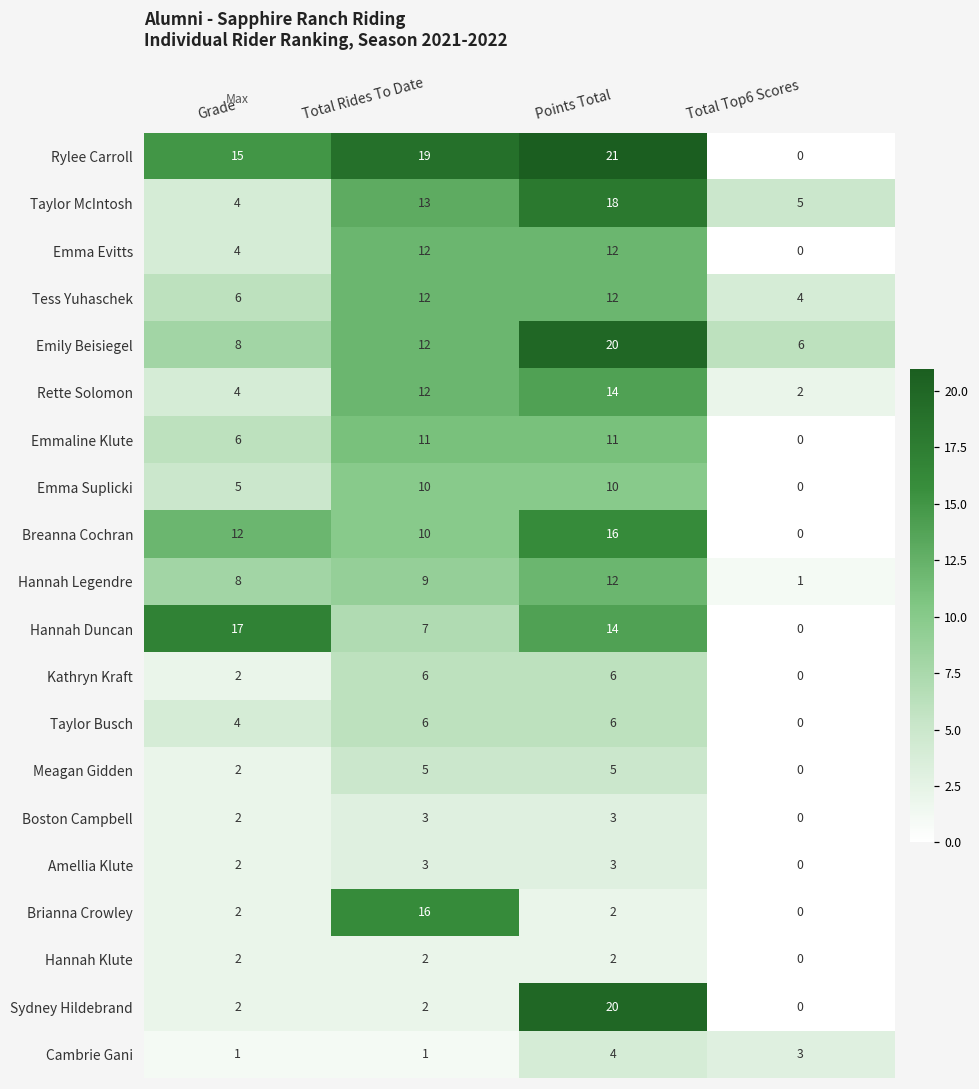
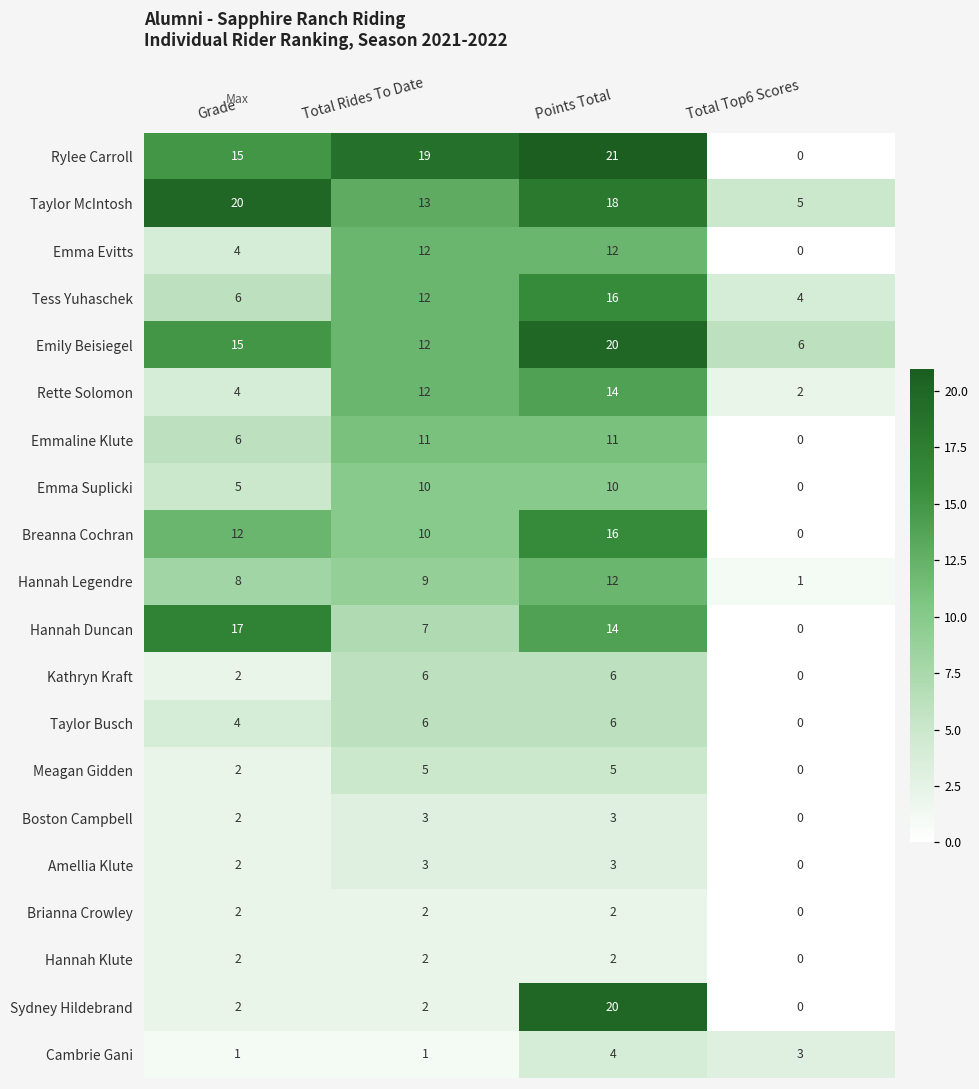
Taylor McIntosh, Grade: 4 -> 20
Tess Yuhaschek, Points Total: 12 -> 16
Emily Beisiegel, Grade: 8 -> 15
Brianna Crowley, Total Rides To Date: 16 -> 2
